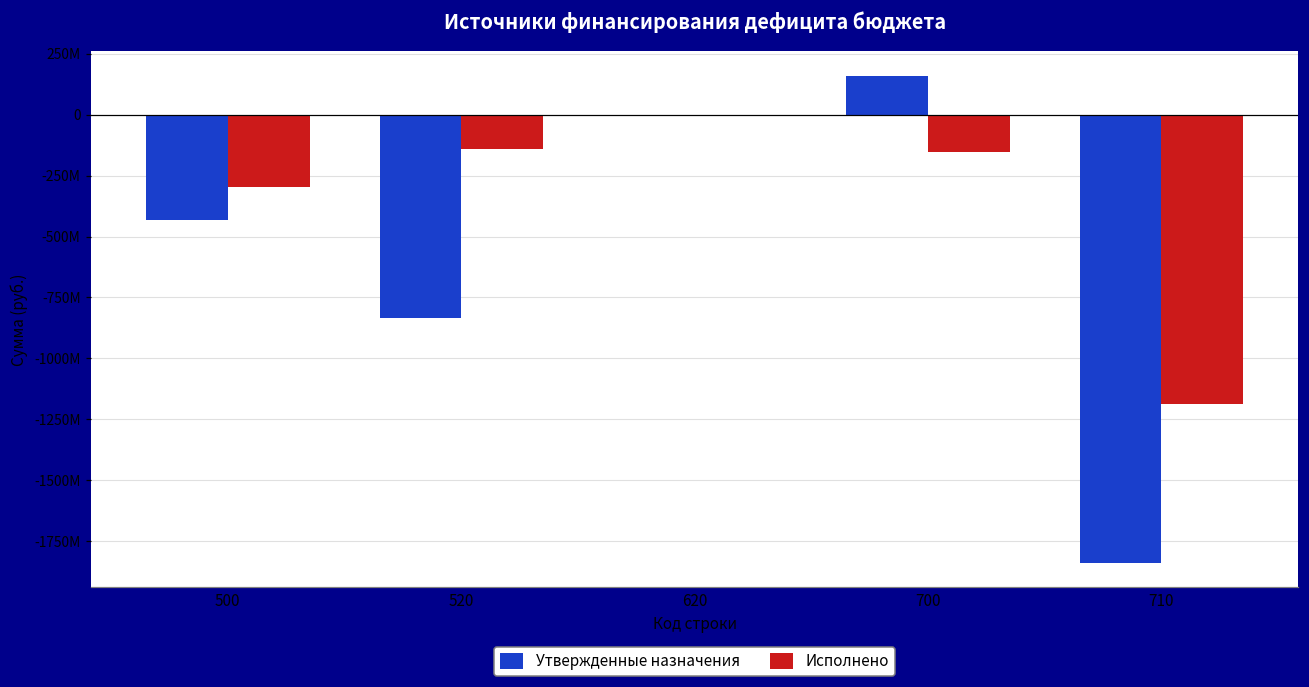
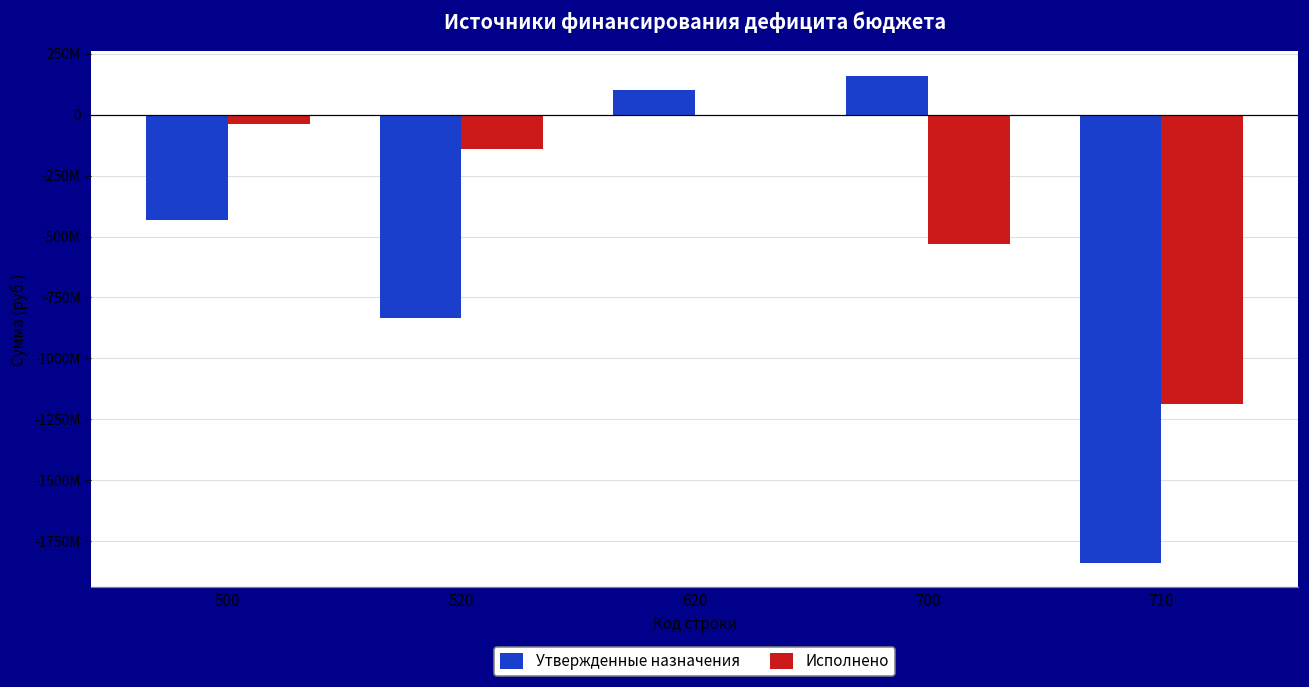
Исполнено, 500: -300000000 -> -40000000
Утвержденные назначения, 620: 0 -> 100000000
Исполнено, 700: -150000000 -> -530000000
